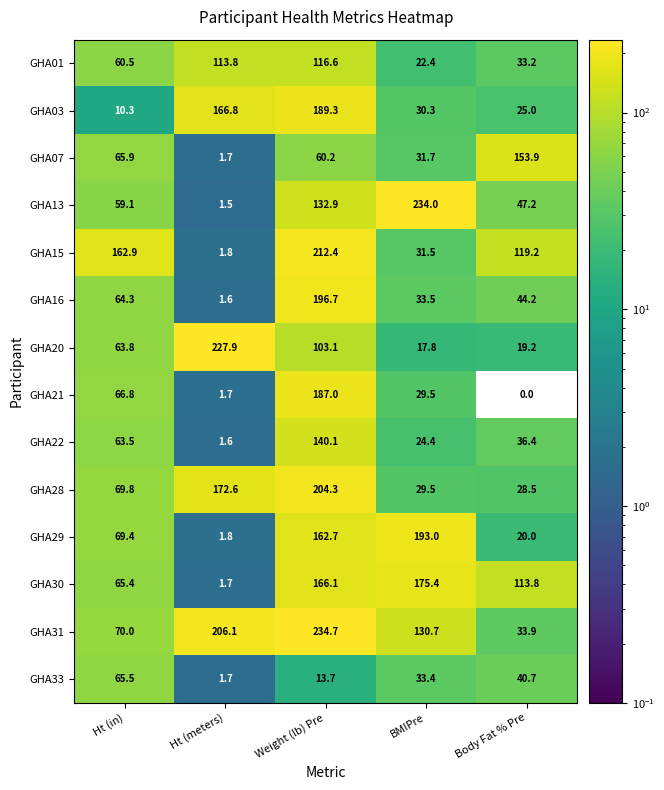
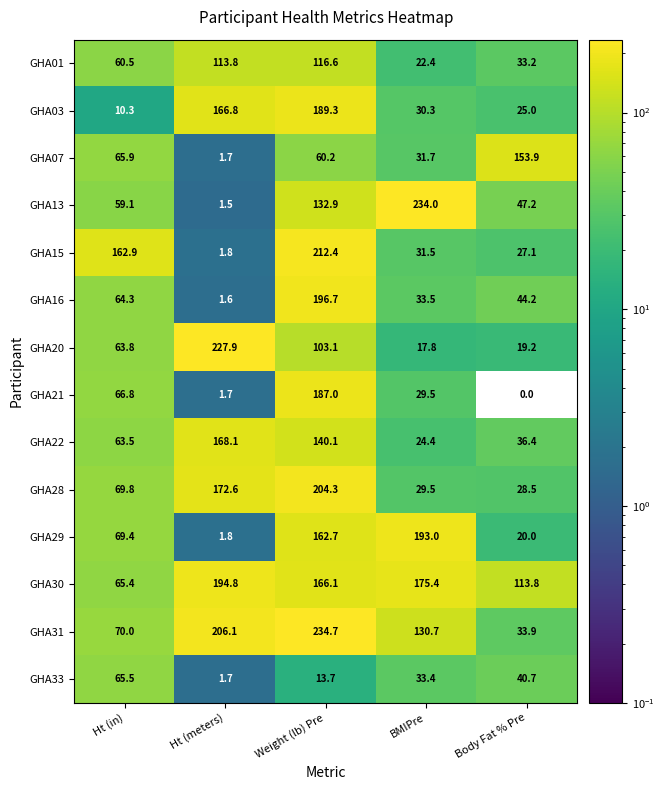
GHA15, Body Fat % Pre: 119.2 -> 27.1
GHA22, Ht (meters): 1.6 -> 168.1
GHA30, Ht (meters): 1.7 -> 194.8
